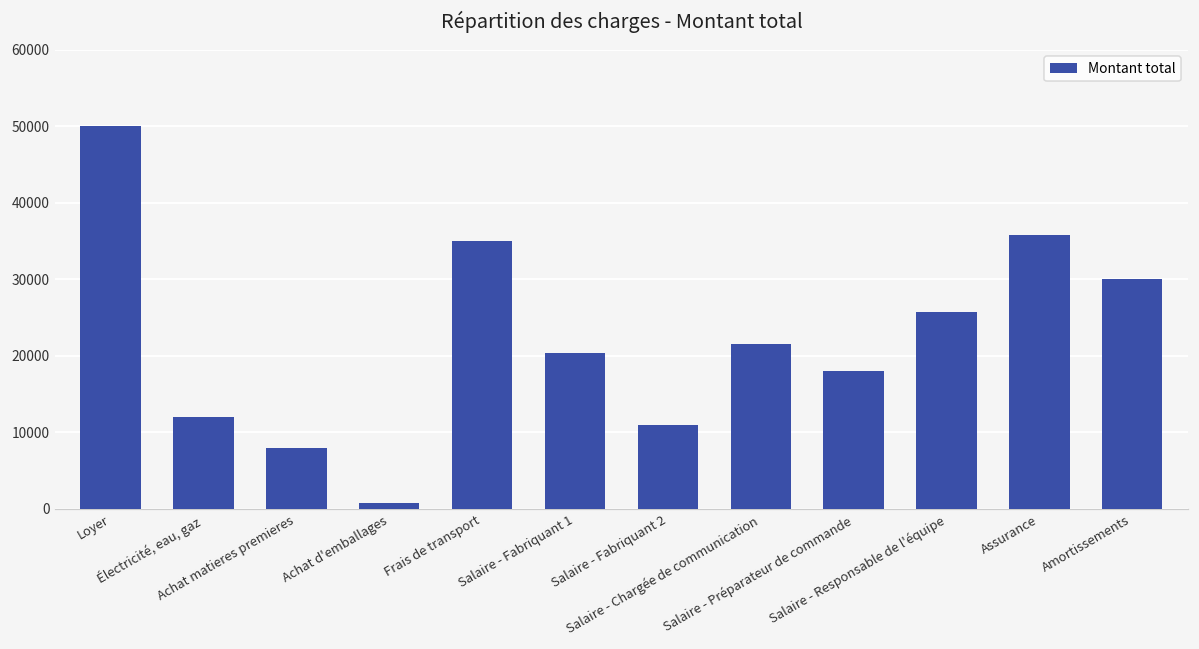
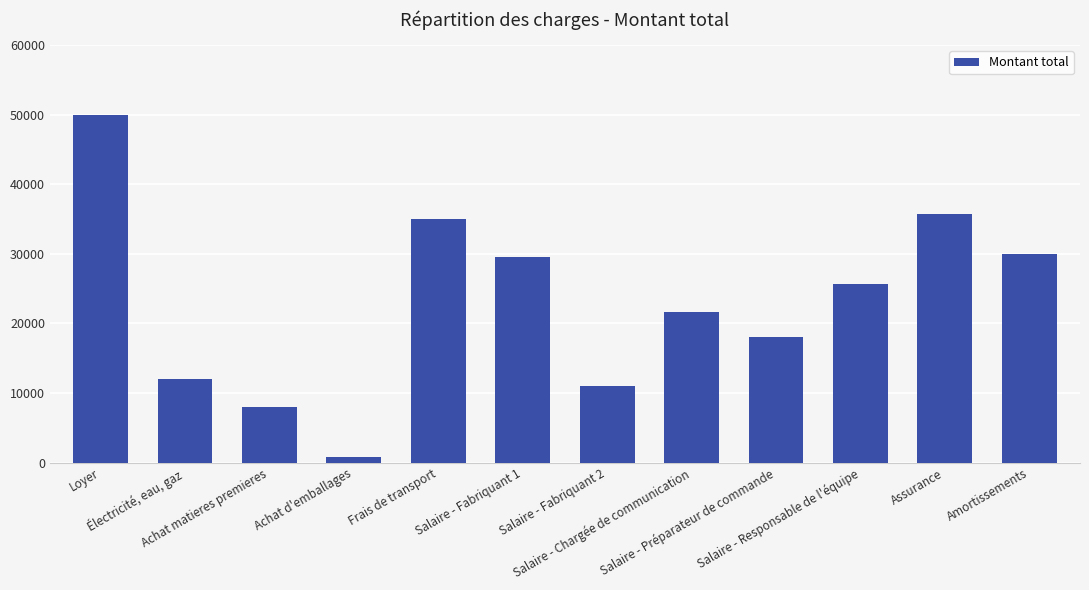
Salaire - Fabriquant 1: 20000 -> 29000
